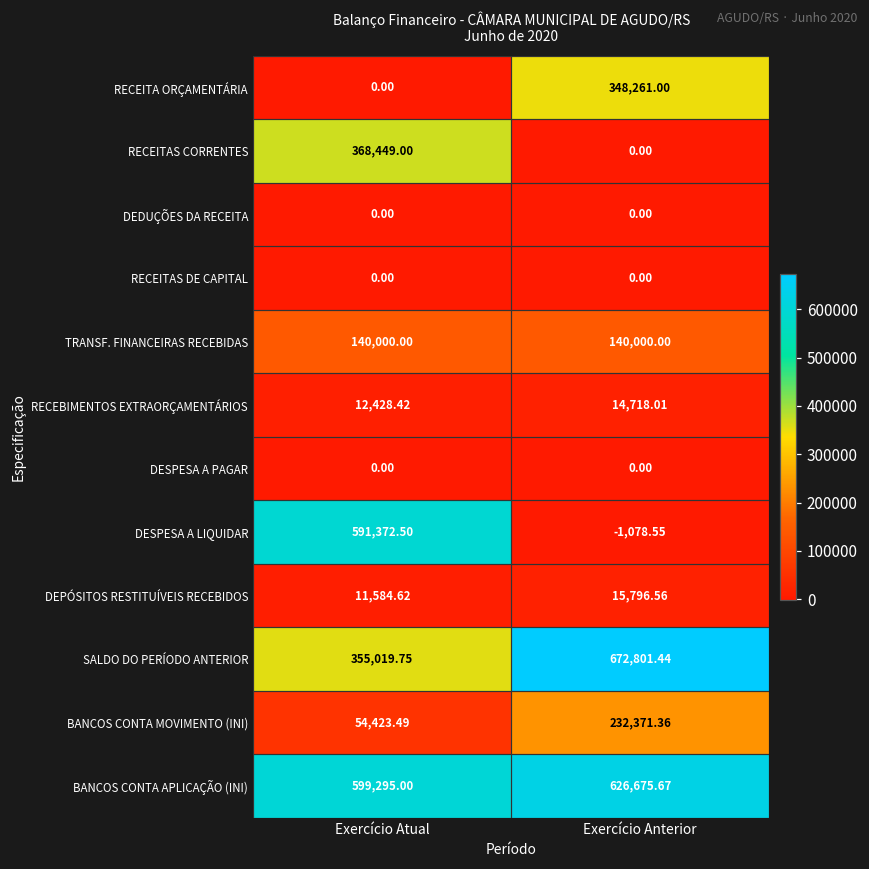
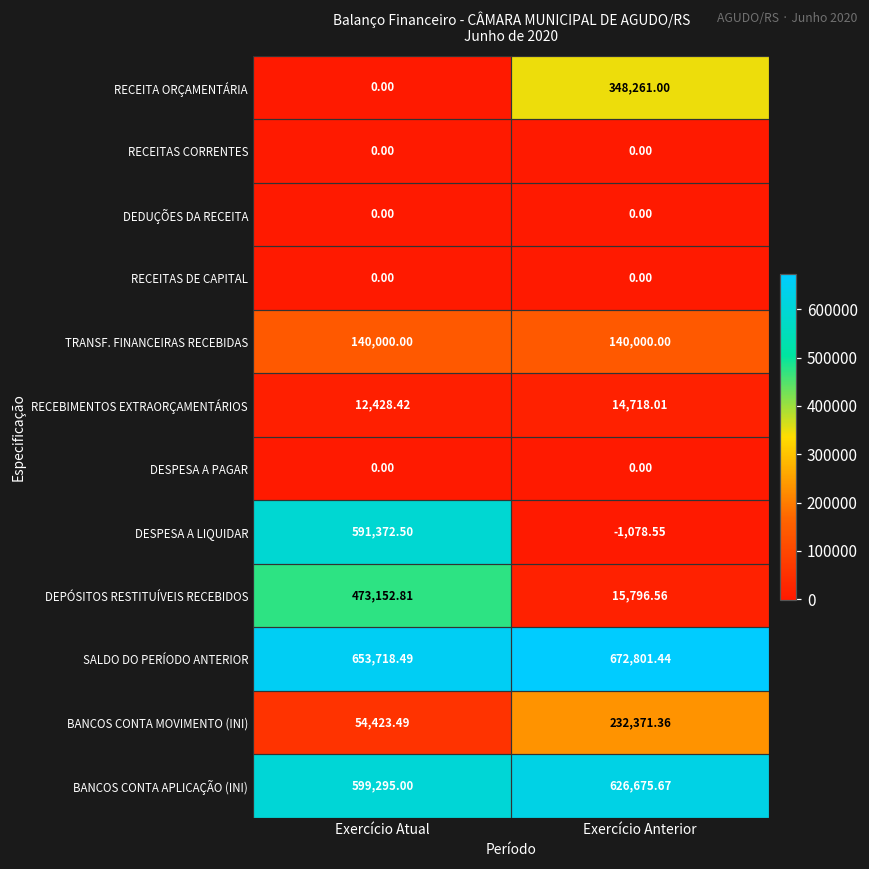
RECEITAS CORRENTES, Exercício Atual: 368,449.00 -> 0.00
DEPÓSITOS RESTITUÍVEIS RECEBIDOS, Exercício Atual: 11,584.62 -> 473,152.81
SALDO DO PERÍODO ANTERIOR, Exercício Atual: 355,019.75 -> 653,718.49
